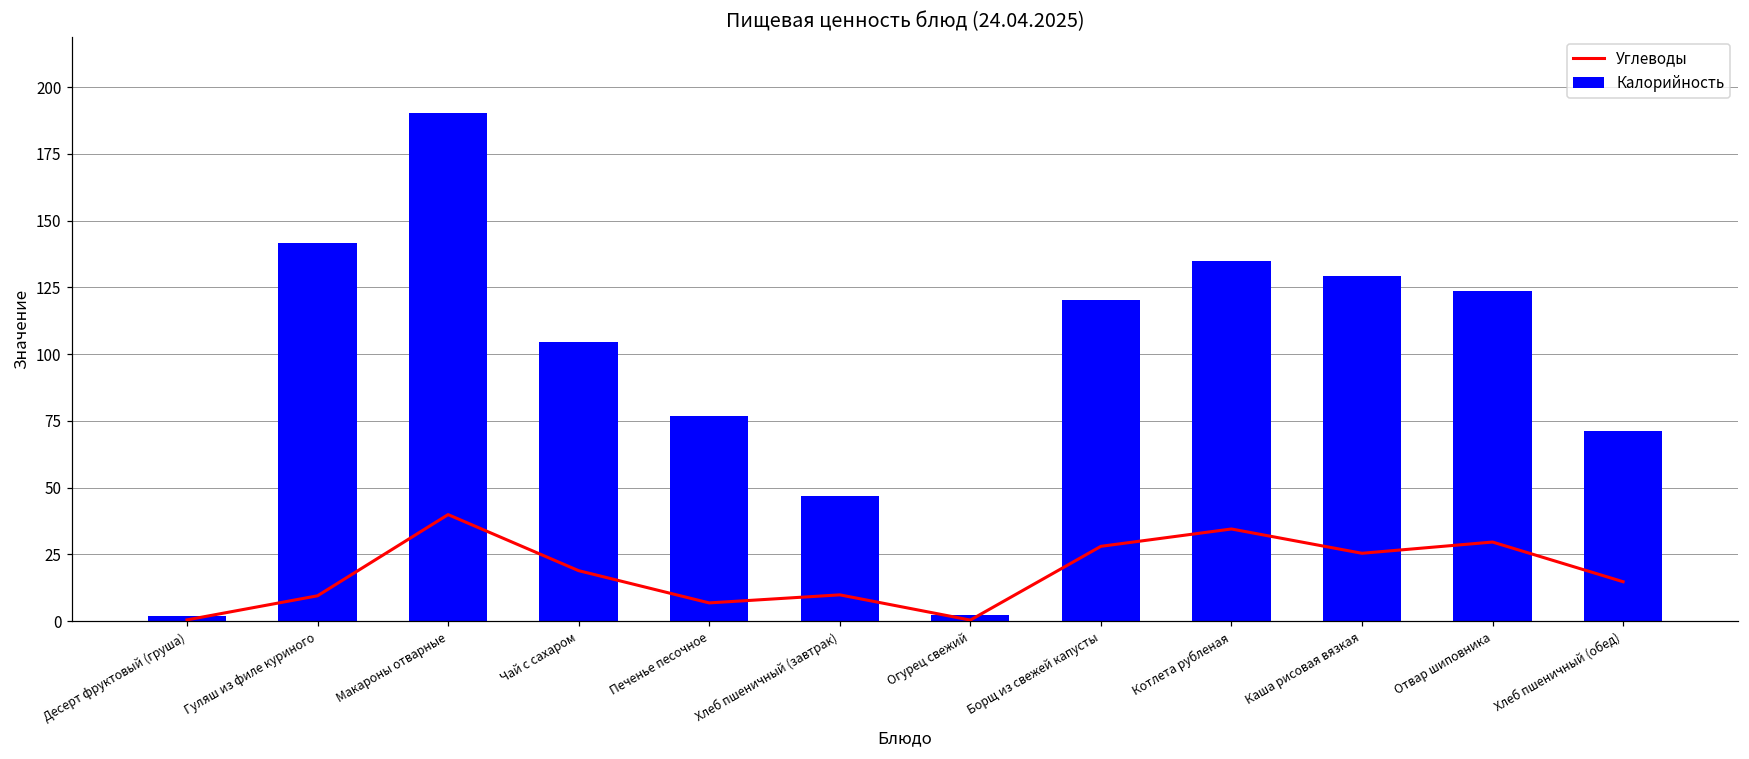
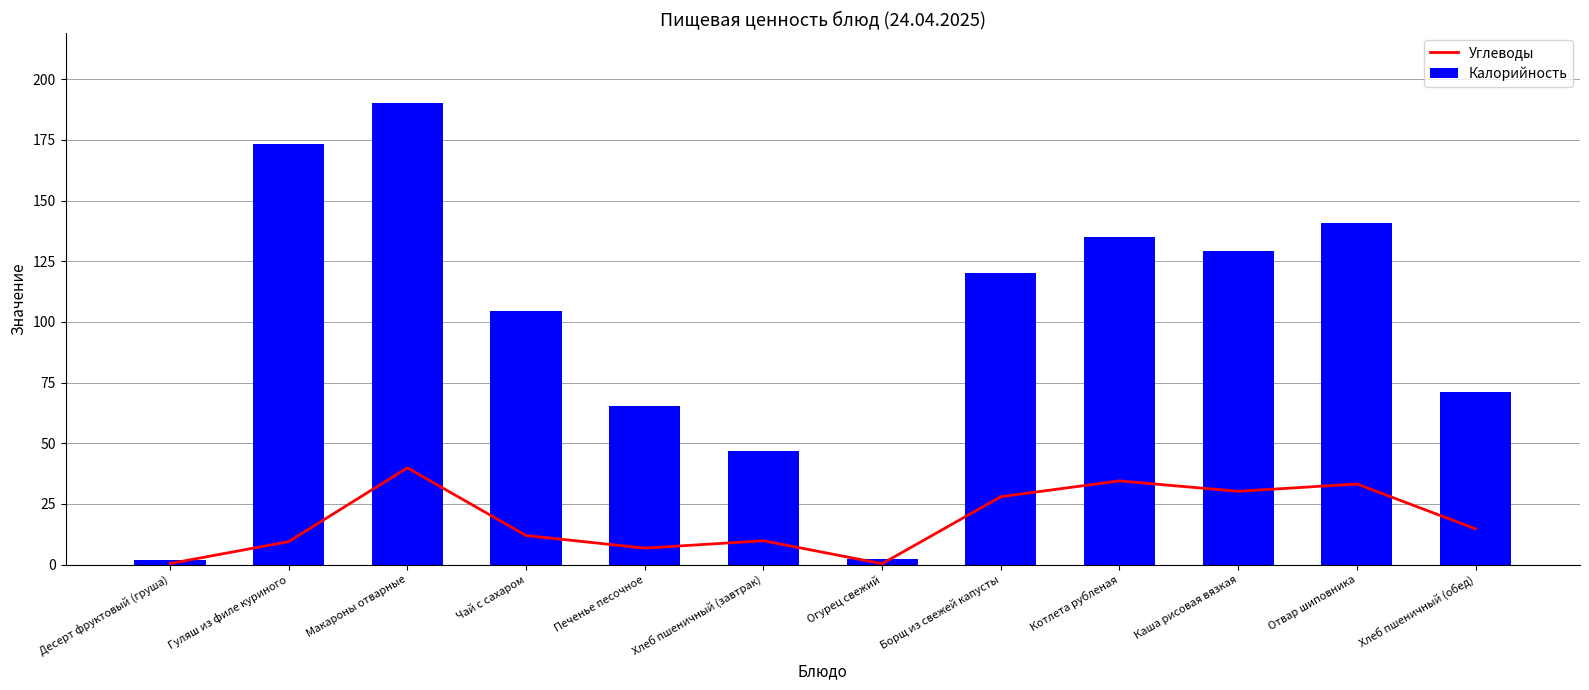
Калорийность, Гуляш из филе куриного: 142 -> 173
Углеводы, Чай с сахаром: 19 -> 12
Калорийность, Печенье песочное: 77 -> 65
Углеводы, Каша рисовая вязкая: 25 -> 30
Углеводы, Отвар шиповника: 30 -> 33
Калорийность, Отвар шиповника: 124 -> 141
